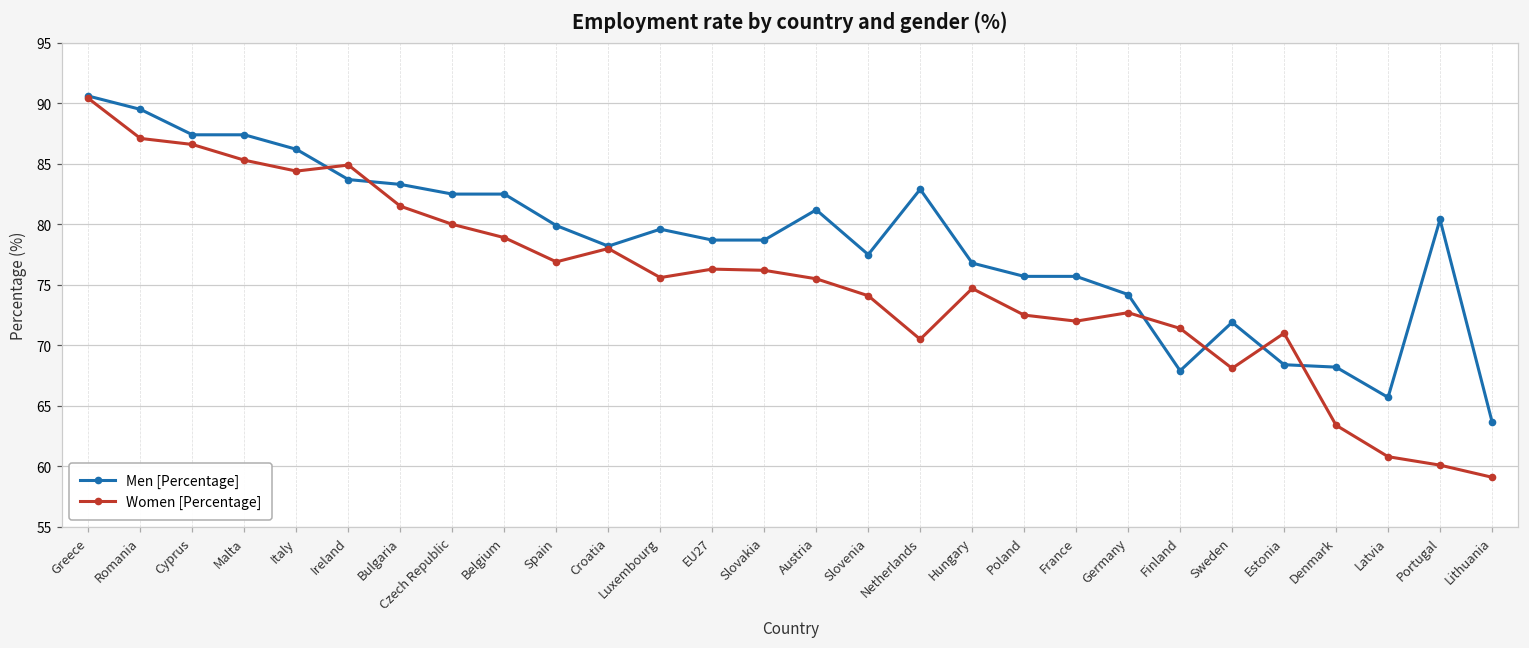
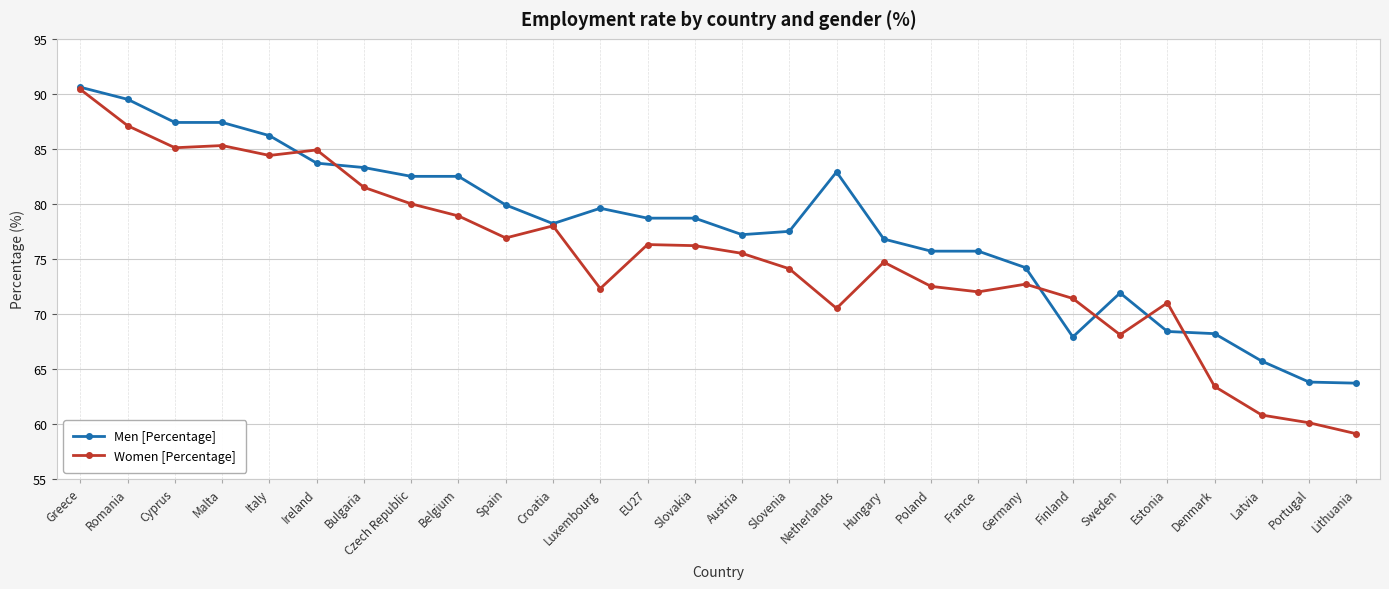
Women [Percentage], Cyprus: 86.6 -> 85.1
Women [Percentage], Luxembourg: 75.6 -> 72.3
Men [Percentage], Austria: 81.2 -> 77.2
Men [Percentage], Portugal: 80.4 -> 63.8
